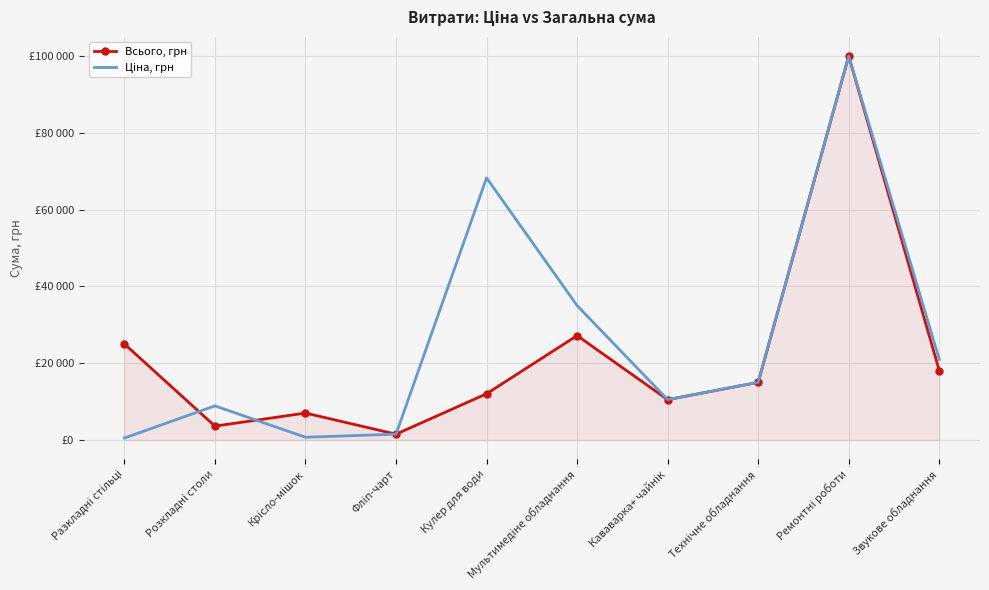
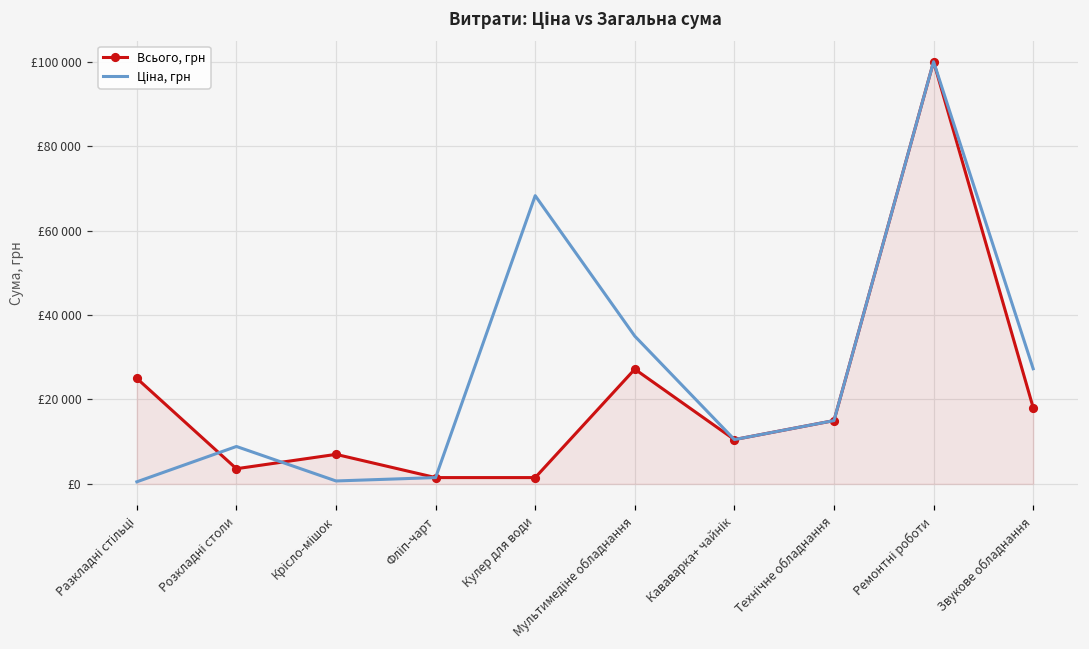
Всього, грн, Кулер для води: £12000 -> £2000
Ціна, грн, Звукове обладнання: £21000 -> £27000
